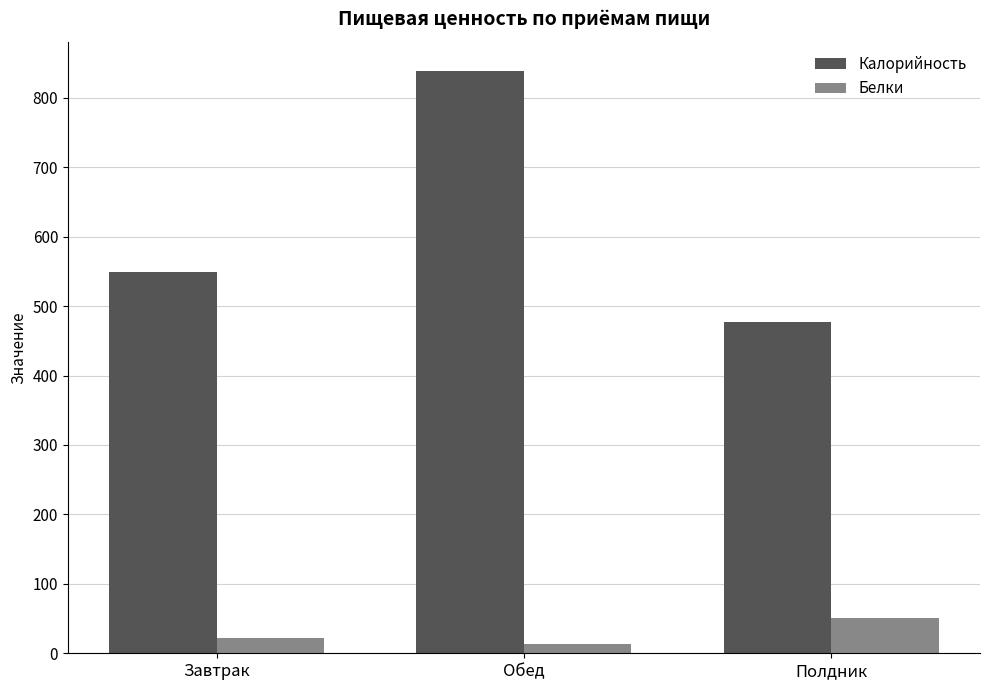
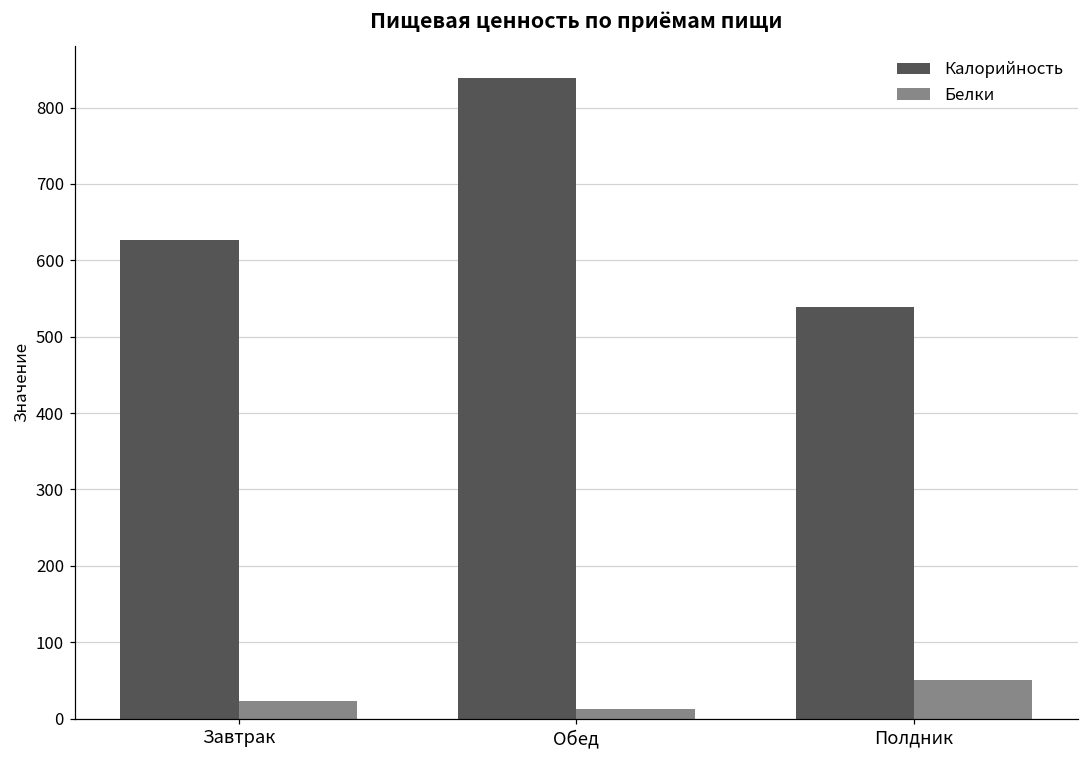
Калорийность, Завтрак: 550 -> 630
Калорийность, Полдник: 480 -> 540
